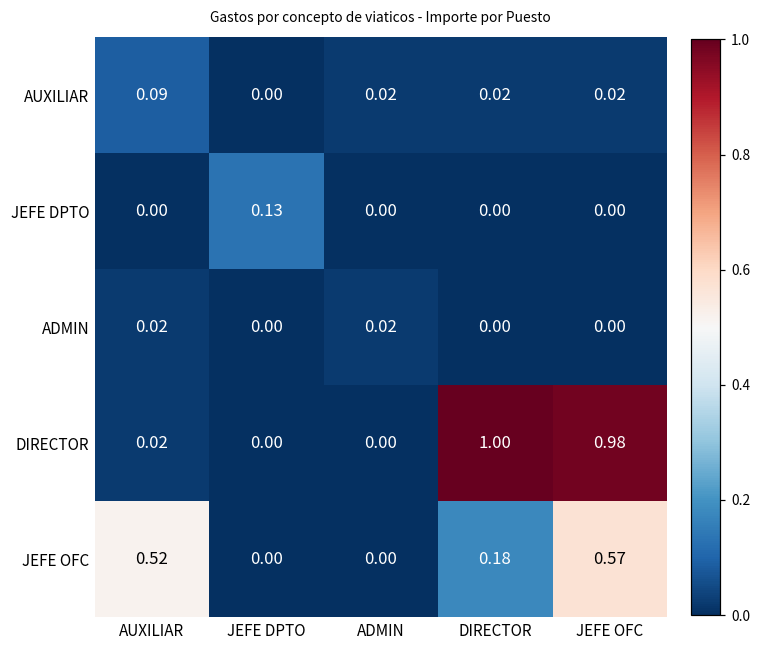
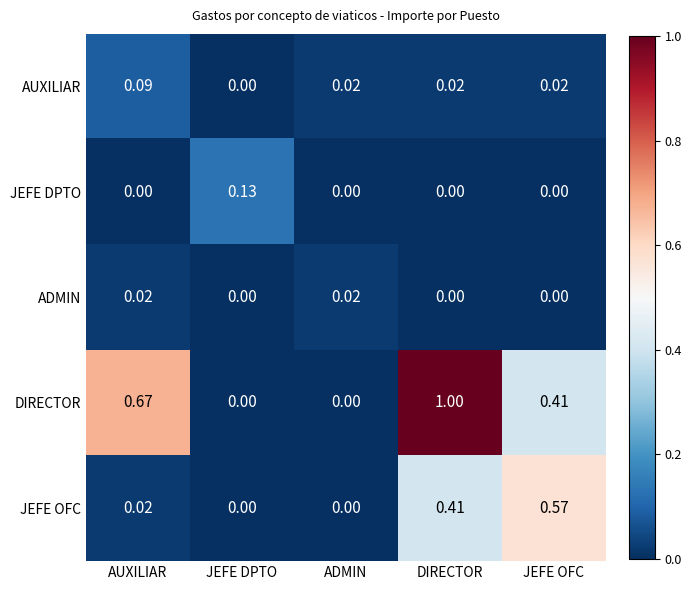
DIRECTOR, AUXILIAR: 0.02 -> 0.67
DIRECTOR, JEFE OFC: 0.98 -> 0.41
JEFE OFC, AUXILIAR: 0.52 -> 0.02
JEFE OFC, DIRECTOR: 0.18 -> 0.41
